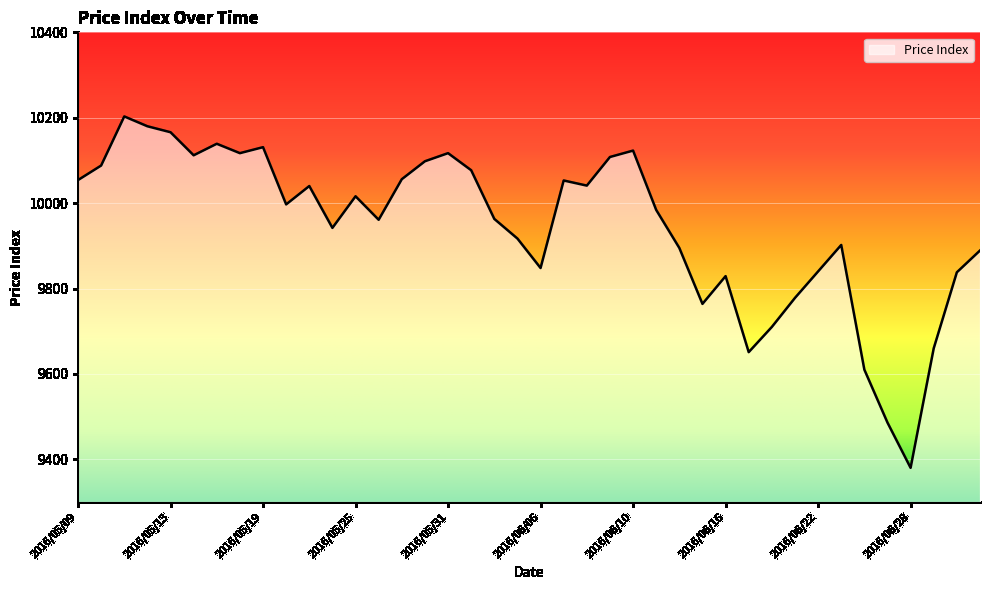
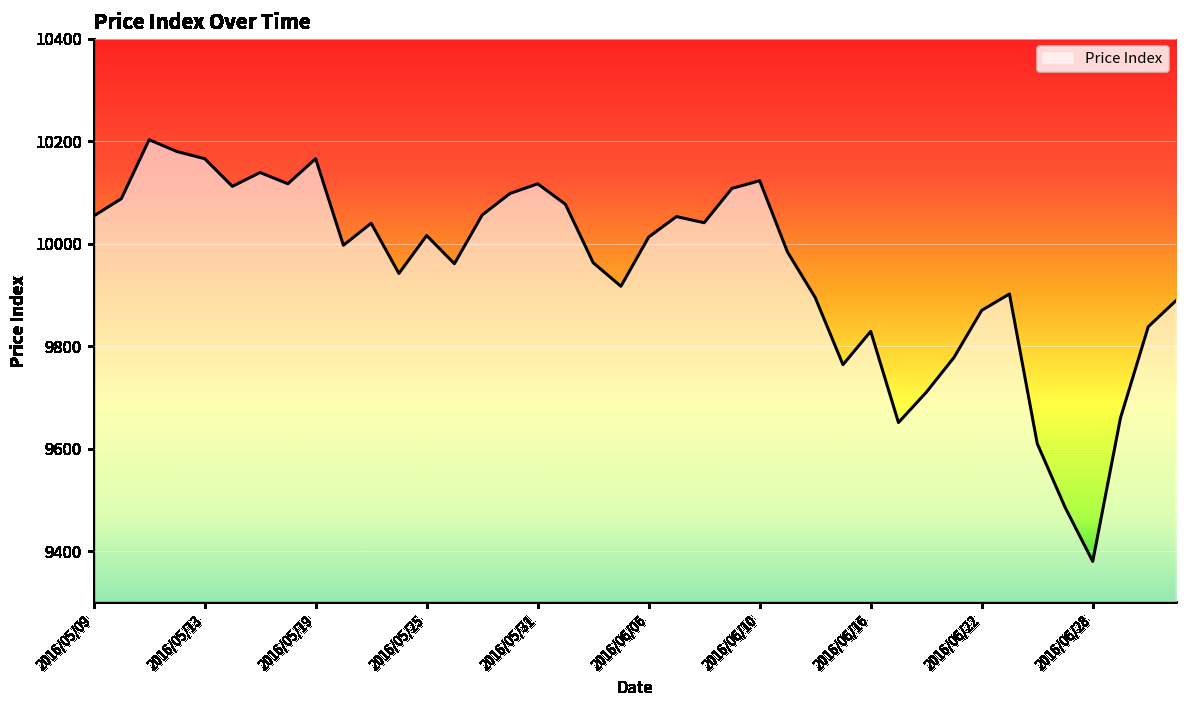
2016/05/19: 10130 -> 10170
2016/06/06: 9850 -> 10010
2016/06/22: 9840 -> 9870
